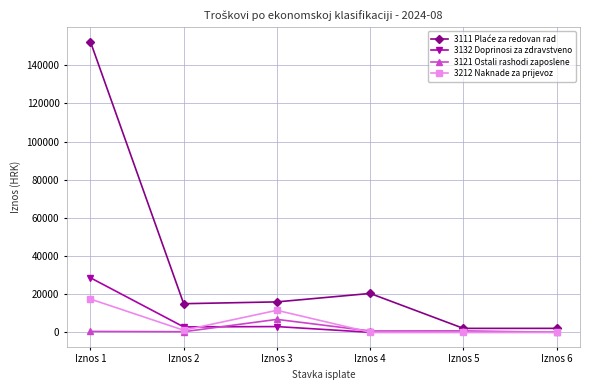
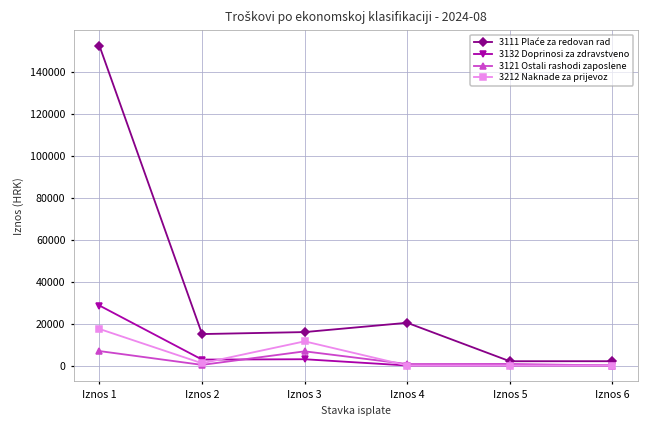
3121 Ostali rashodi zaposlene, Iznos 1: 0 -> 7000
